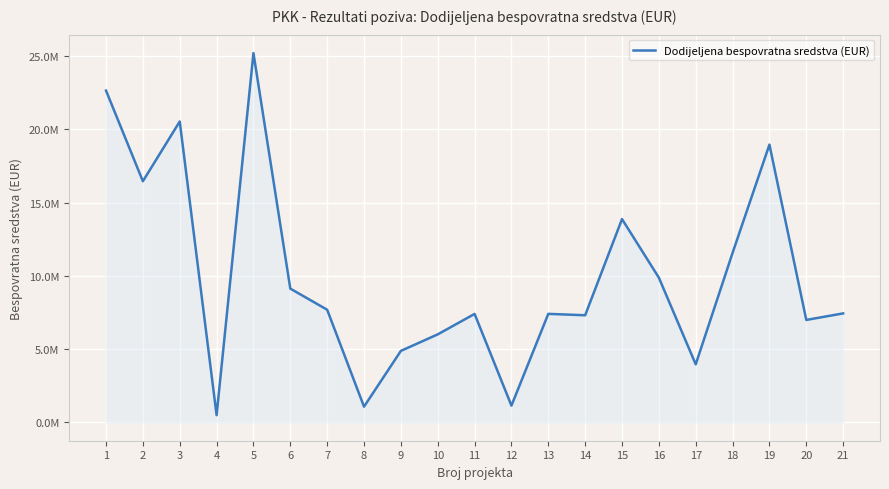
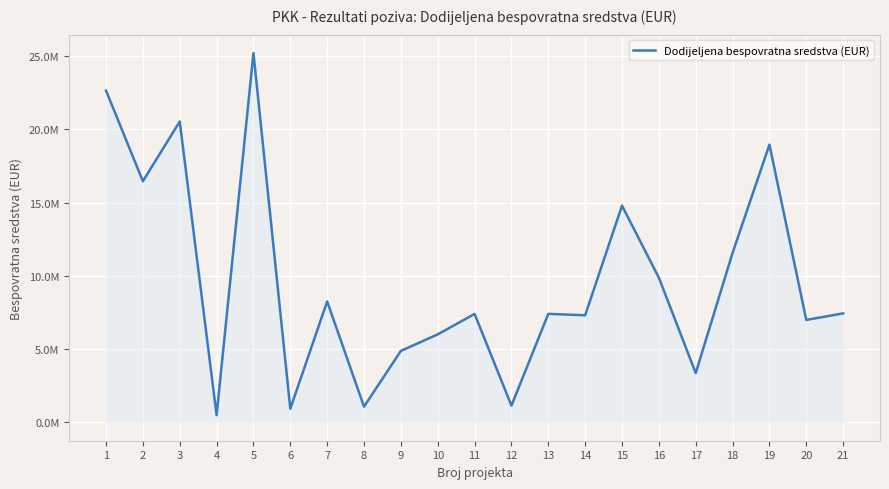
6: 9100000 -> 900000
7: 7700000 -> 8300000
15: 13900000 -> 14800000
17: 4000000 -> 3400000
